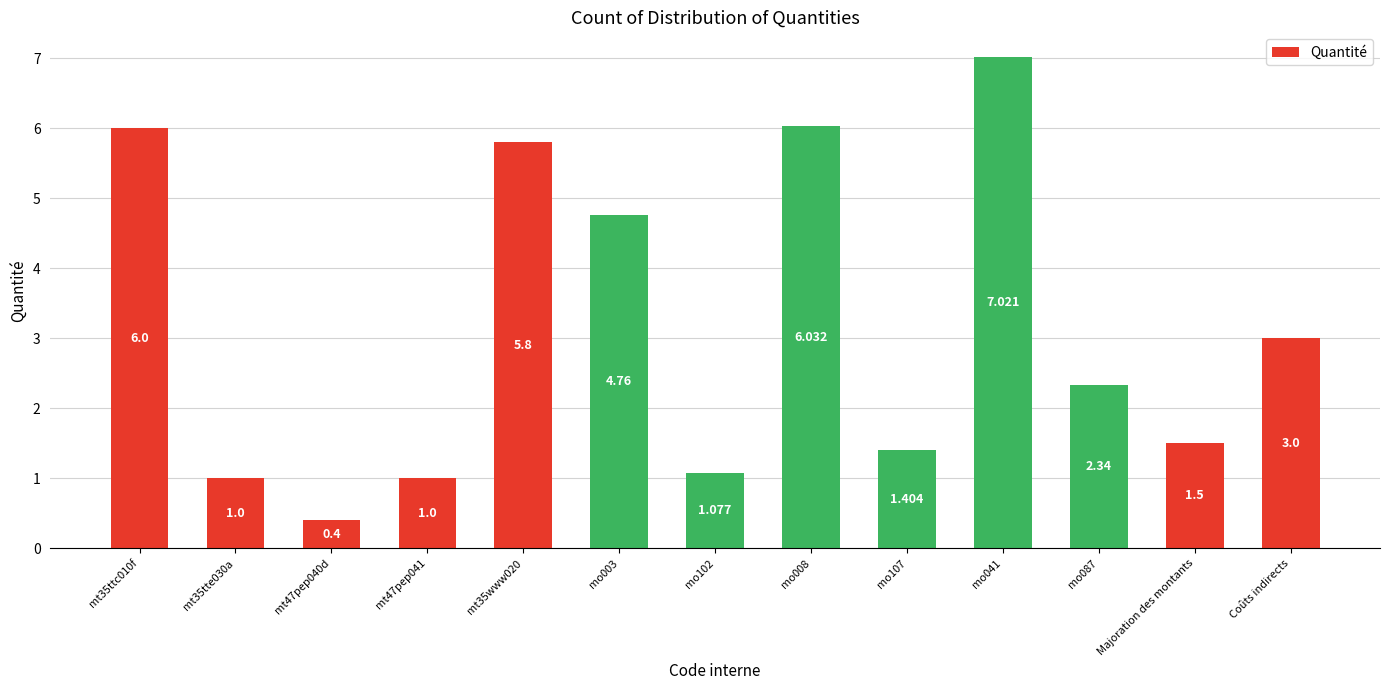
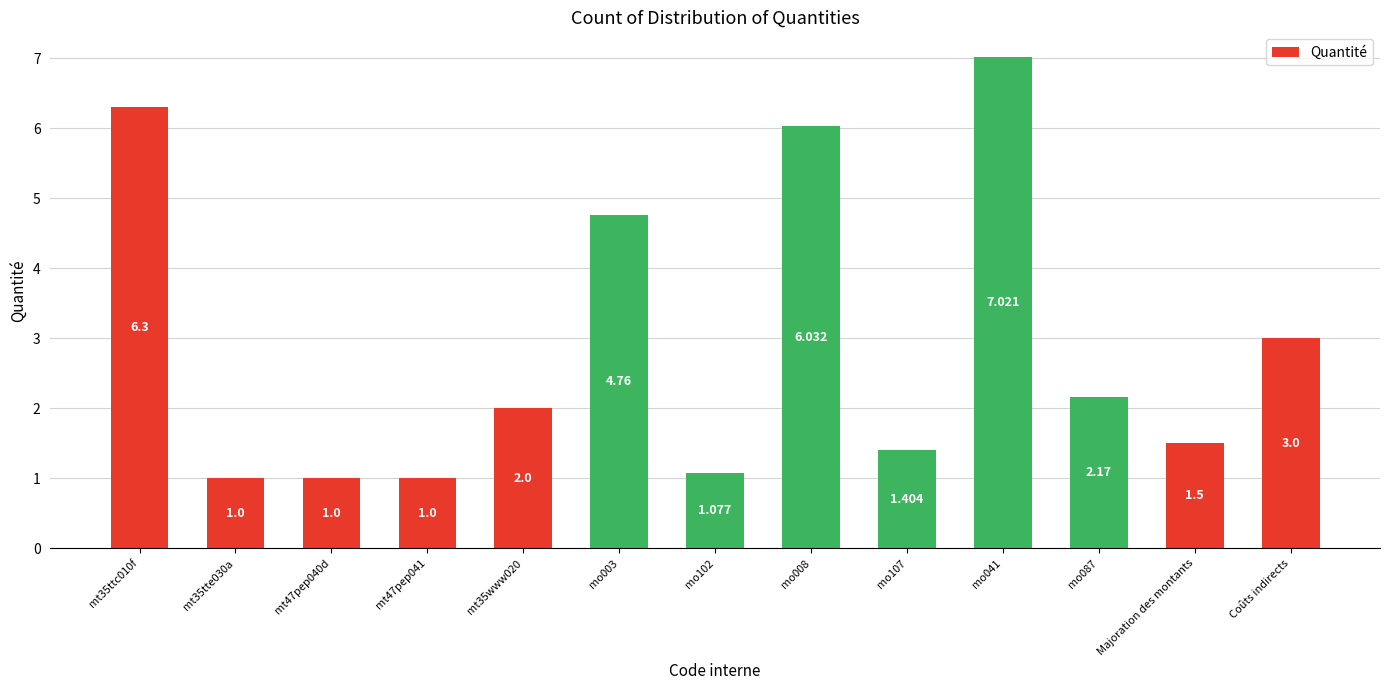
mt35ttc010f: 6.0 -> 6.3
mt47pep040d: 0.4 -> 1.0
mt35www020: 5.8 -> 2.0
mo087: 2.34 -> 2.17
